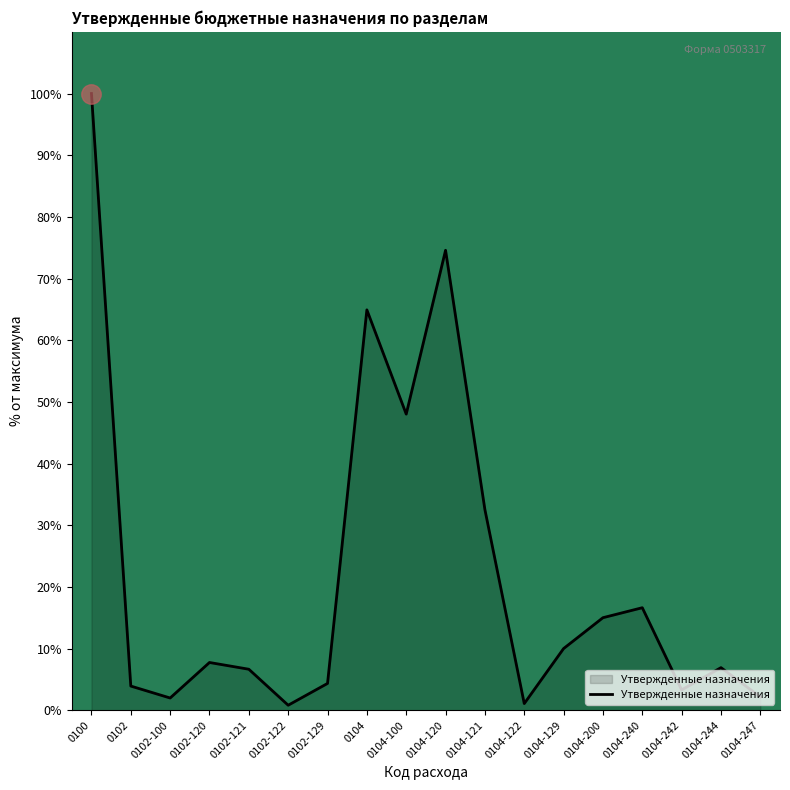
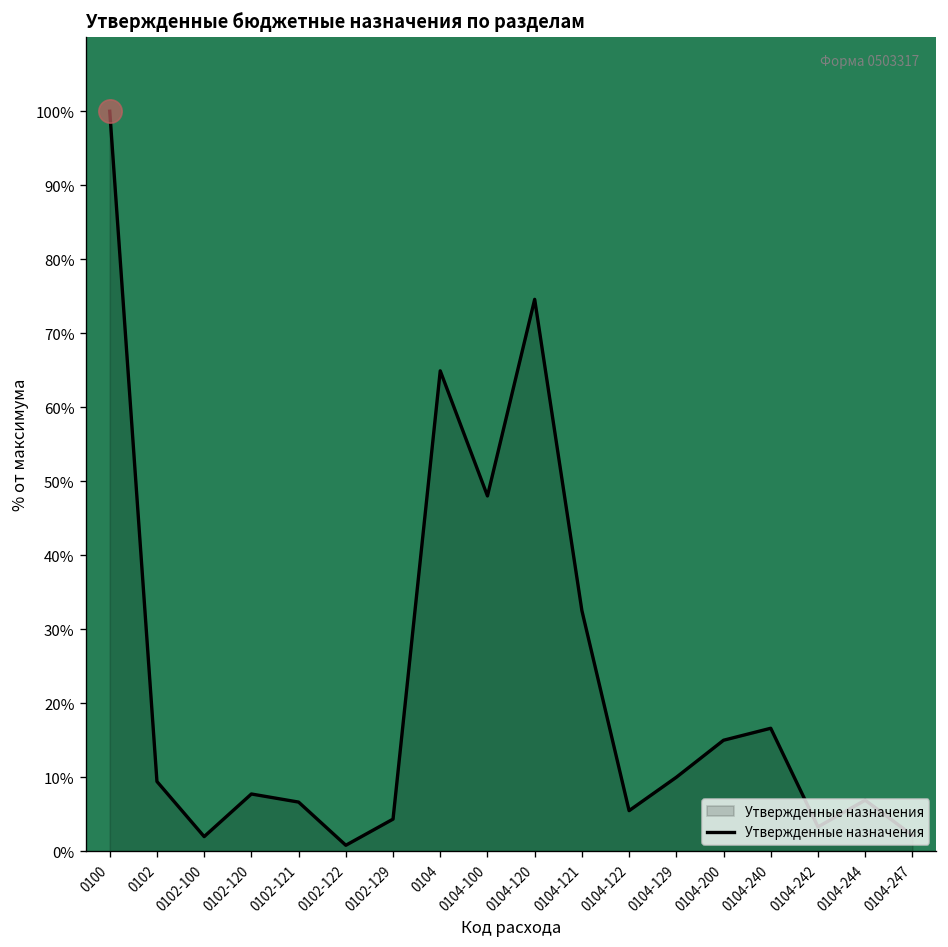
Утвержденные назначения, 0102: 4% -> 9%
Утвержденные назначения, 0104-122: 1% -> 5%
